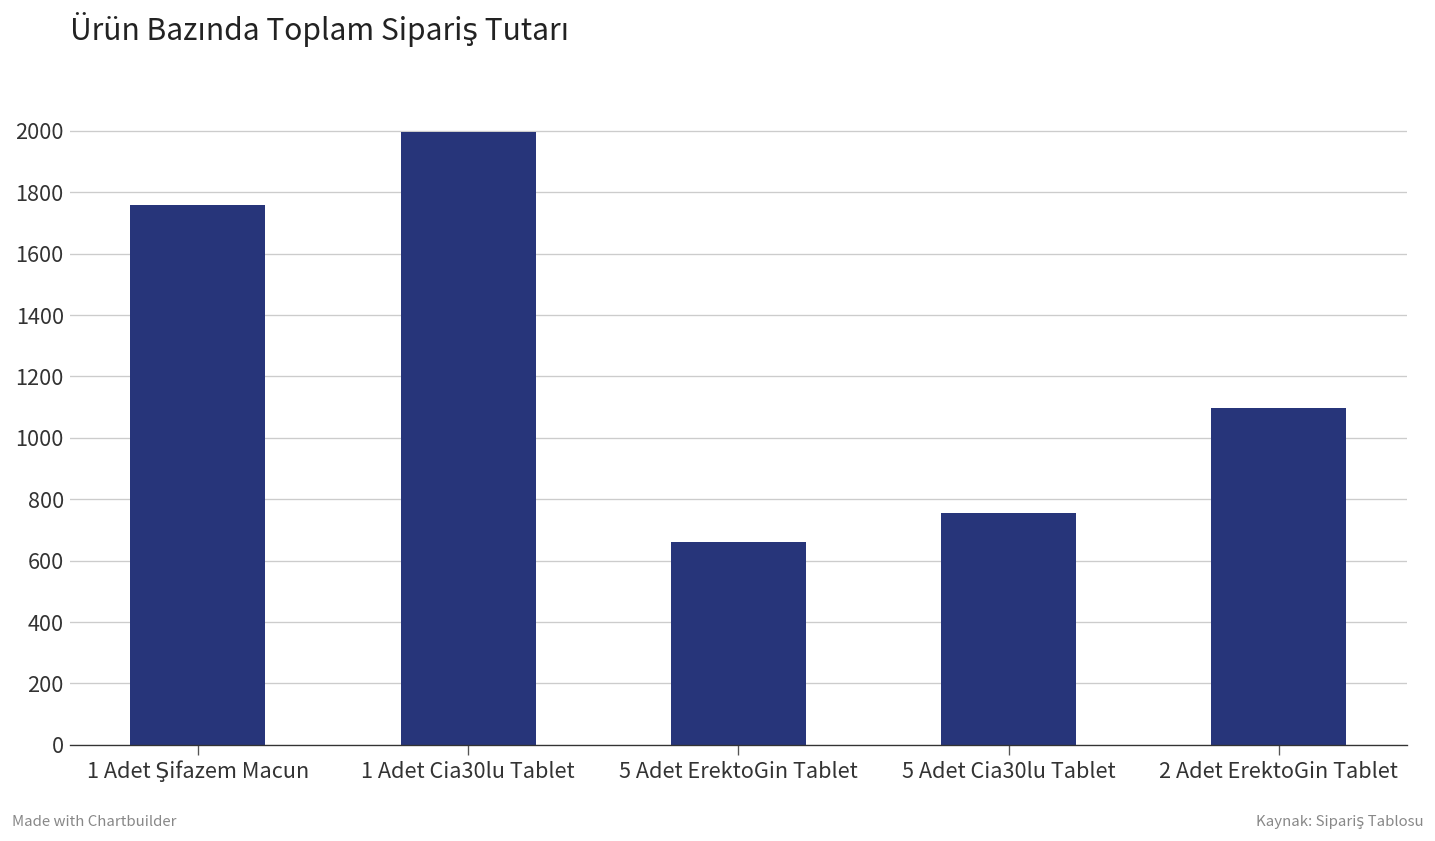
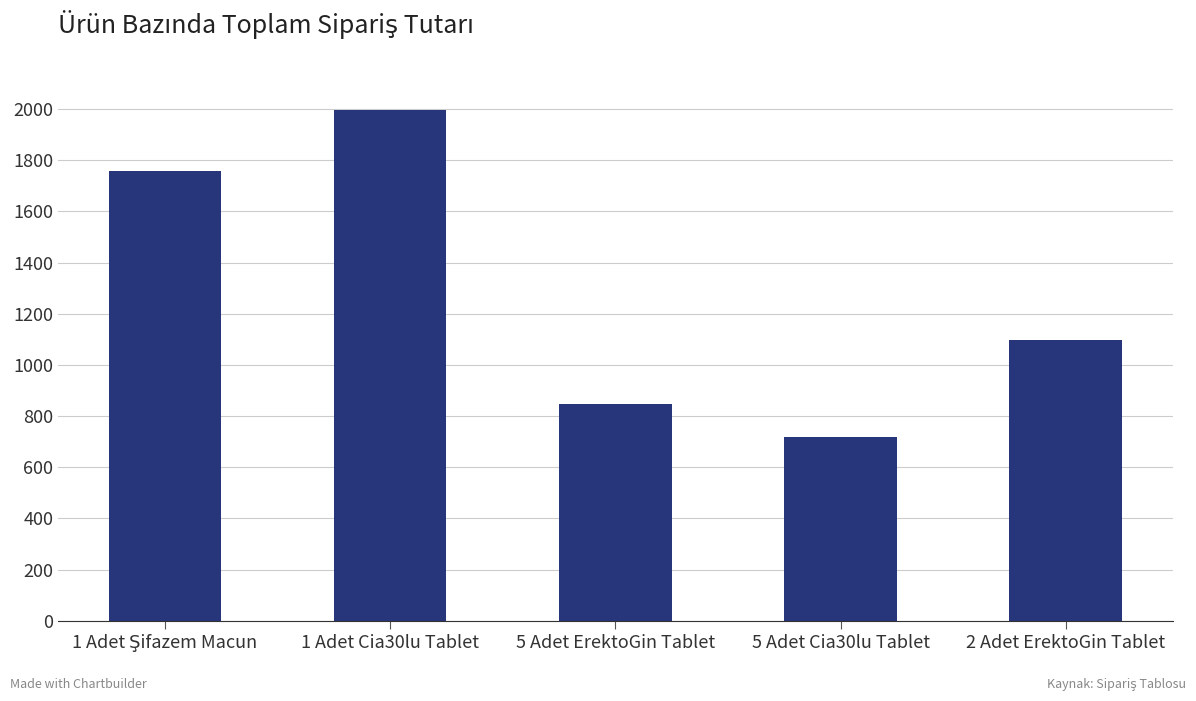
5 Adet ErektoGin Tablet: 660 -> 850
5 Adet Cia30lu Tablet: 750 -> 720
